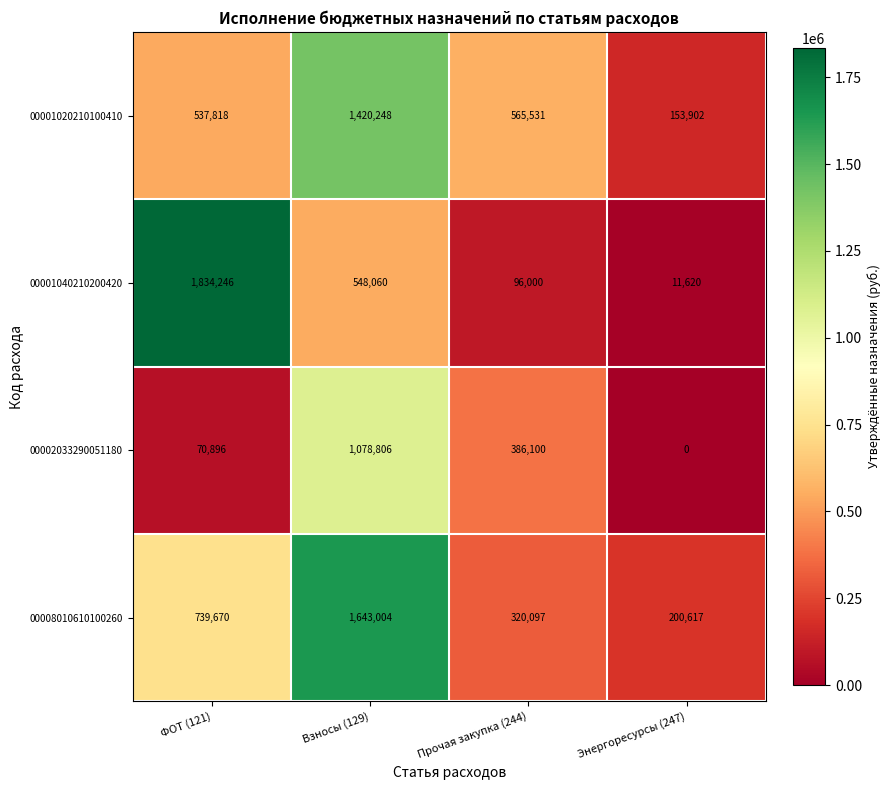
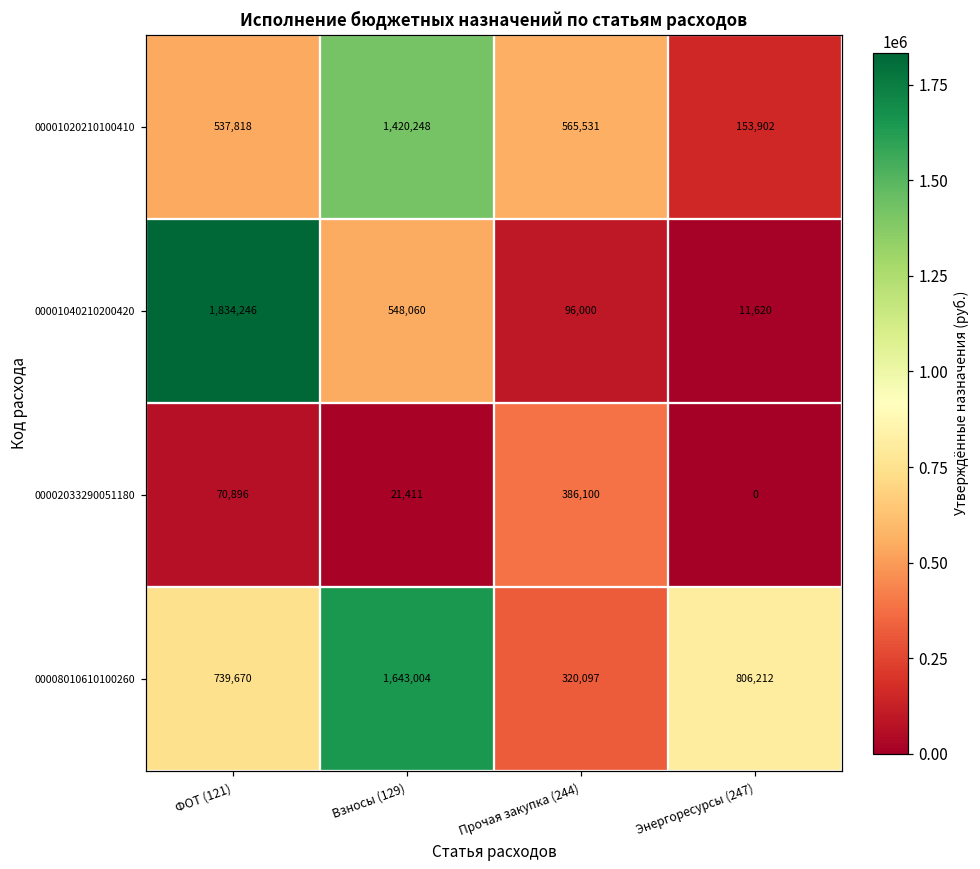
00002033290051180, Взносы (129): 1,078,806 -> 21,411
00008010610100260, Энергоресурсы (247): 200,617 -> 806,212
